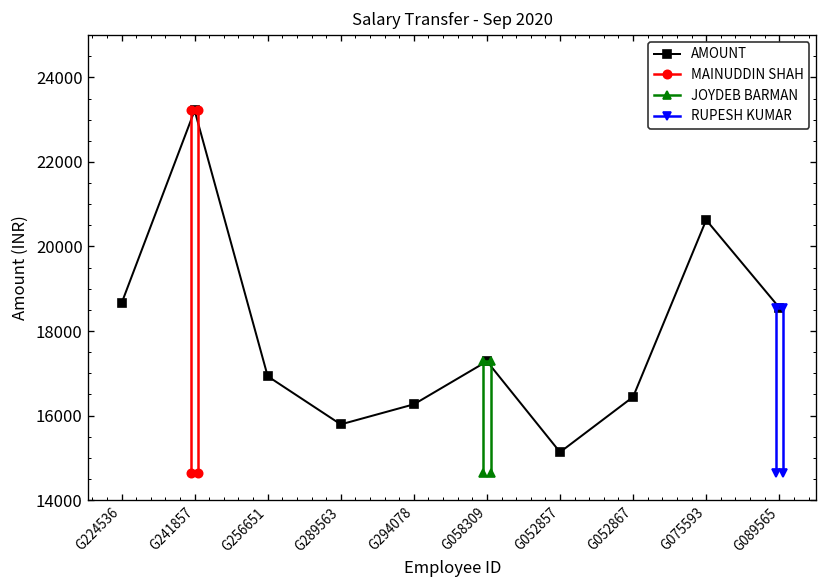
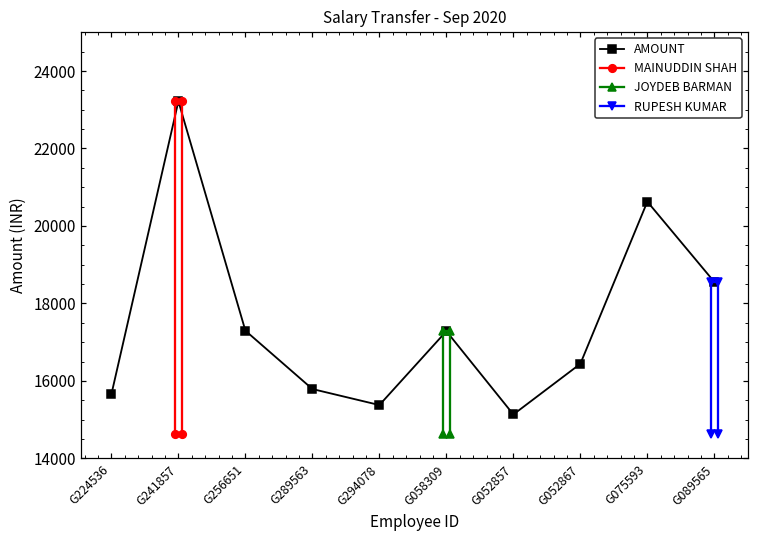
AMOUNT, G224536: 18700 -> 15700
AMOUNT, G256651: 16900 -> 17300
AMOUNT, G294078: 16300 -> 15400
